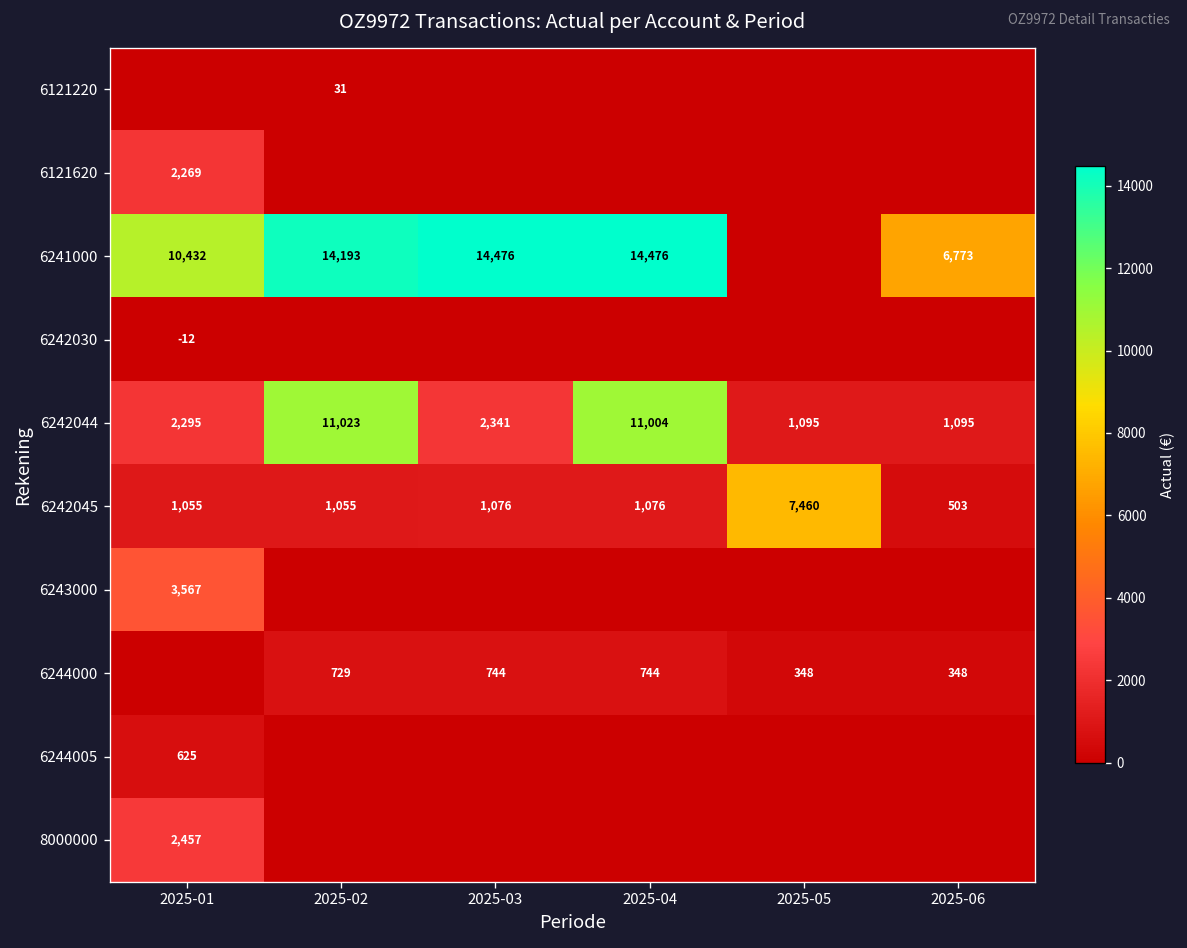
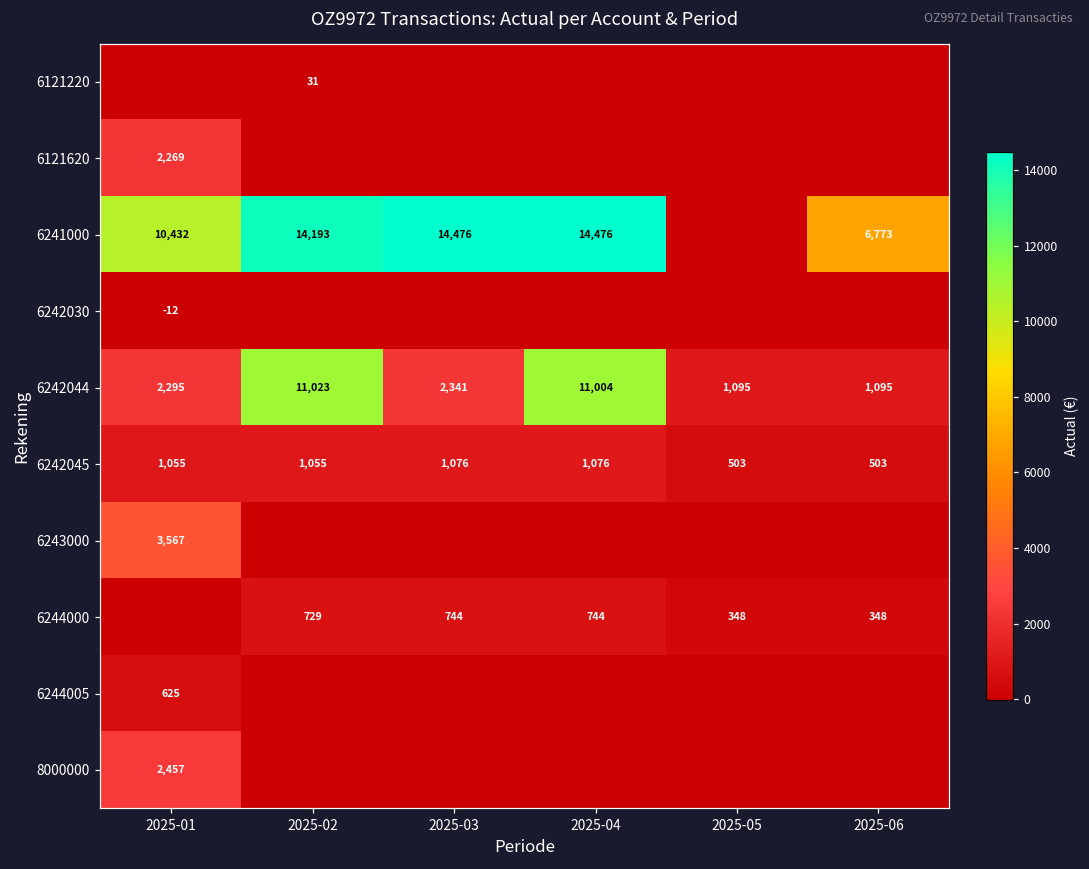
6242045, 2025-05: 7,460 -> 503
